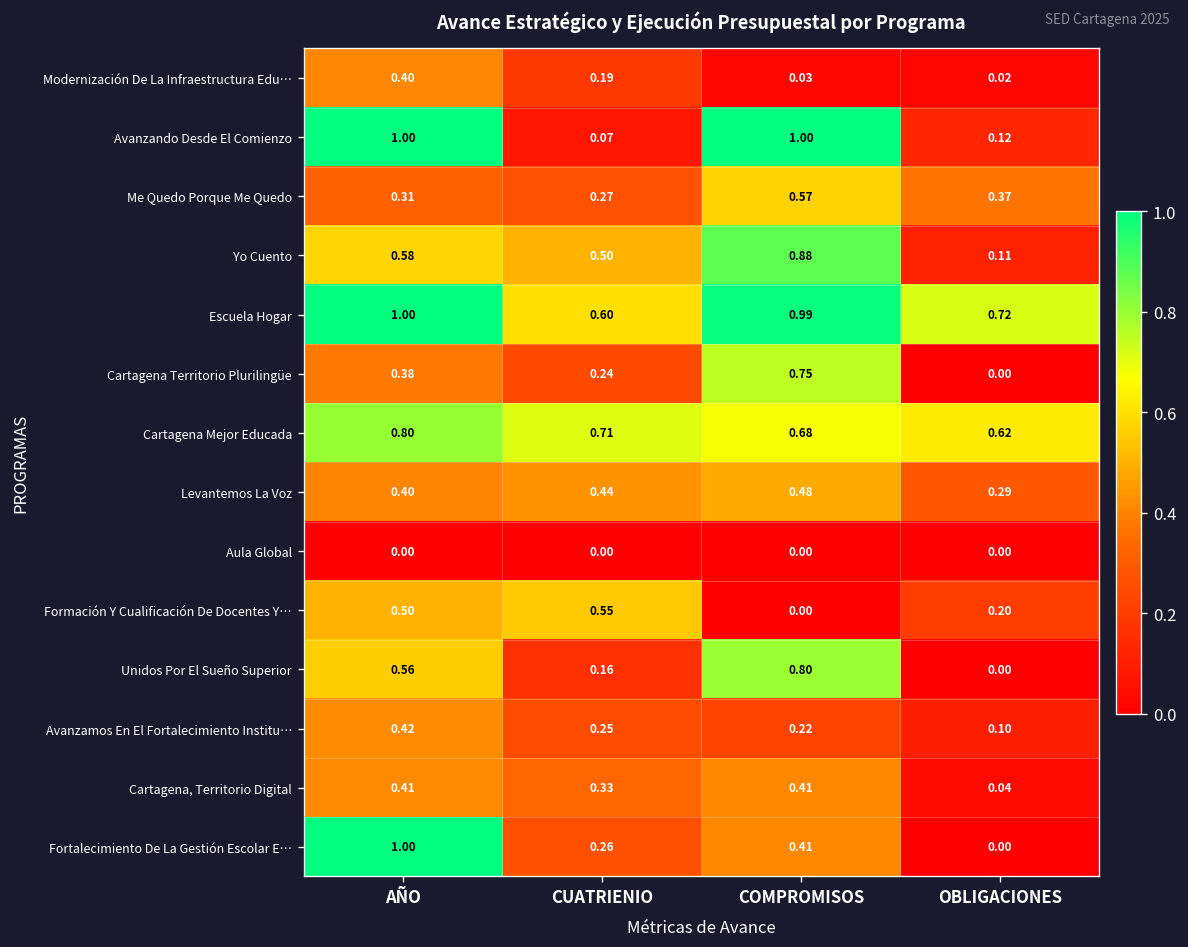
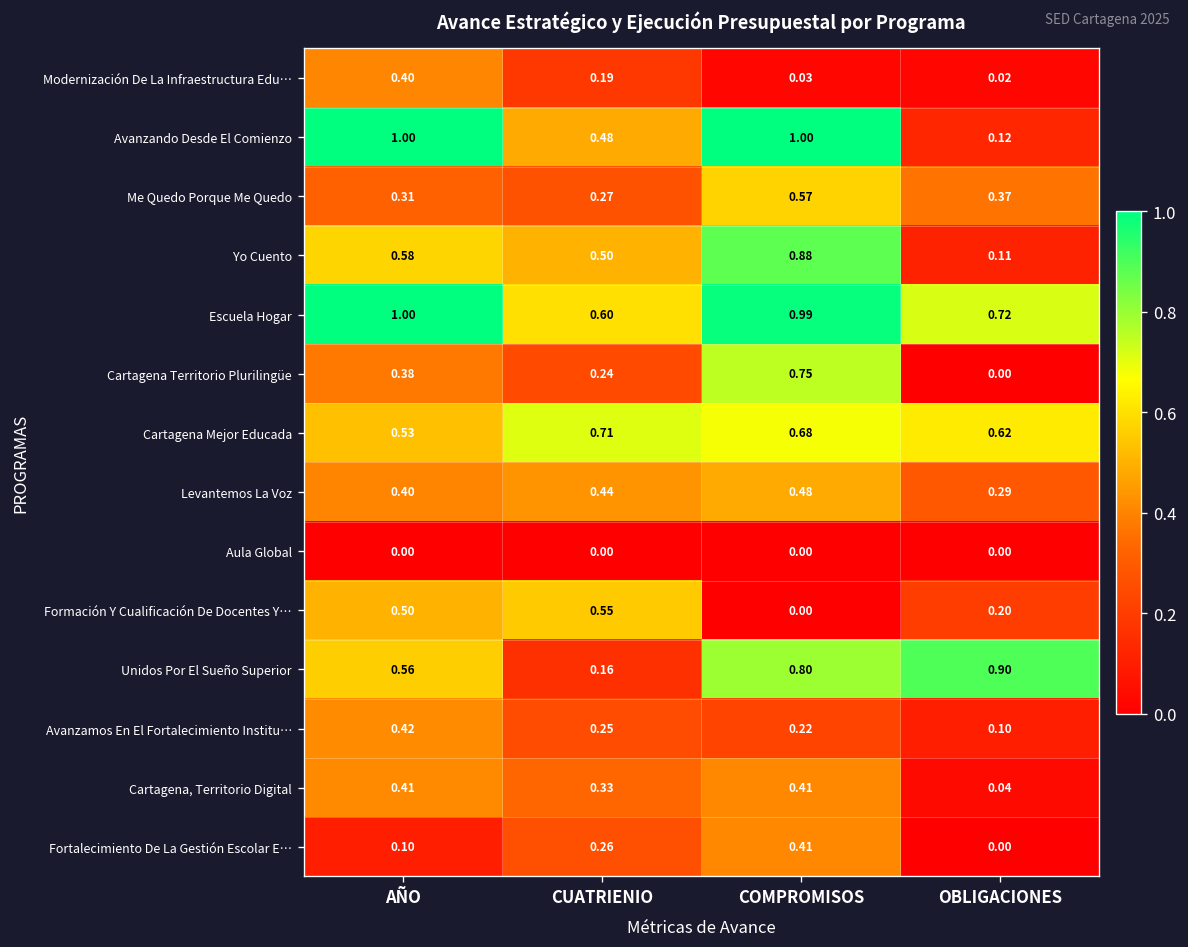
Avanzando Desde El Comienzo, CUATRIENIO: 0.07 -> 0.48
Cartagena Mejor Educada, AÑO: 0.80 -> 0.53
Unidos Por El Sueño Superior, OBLIGACIONES: 0.00 -> 0.90
Fortalecimiento De La Gestión Escolar E…, AÑO: 1.00 -> 0.10
